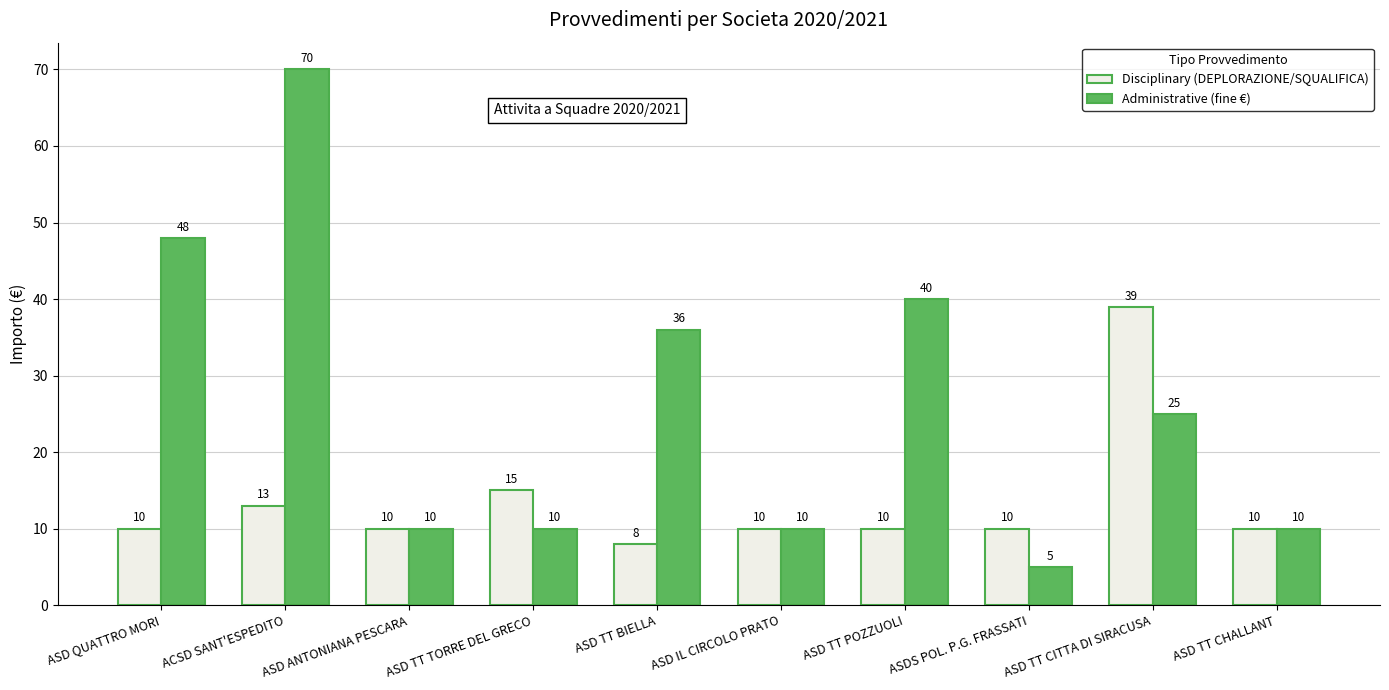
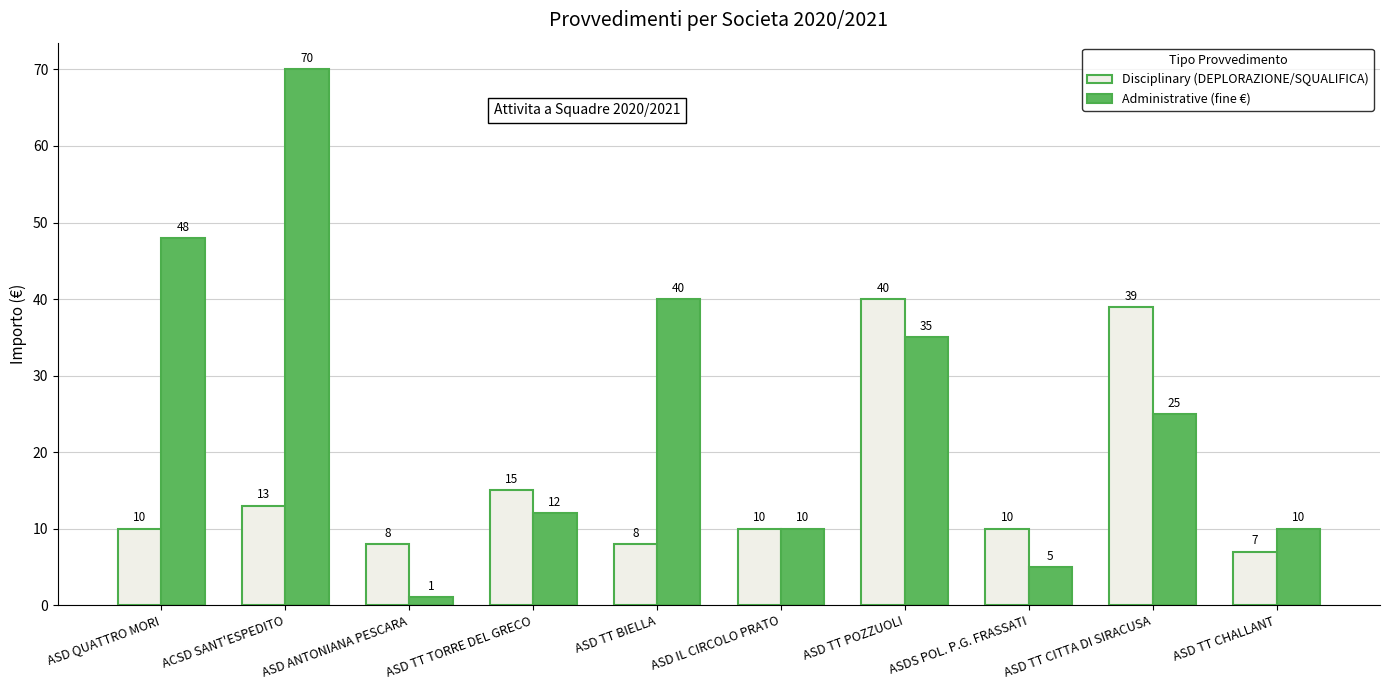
Disciplinary (DEPLORAZIONE/SQUALIFICA), ASD ANTONIANA PESCARA: 10 -> 8
Administrative (fine €), ASD ANTONIANA PESCARA: 10 -> 1
Administrative (fine €), ASD TT TORRE DEL GRECO: 10 -> 12
Administrative (fine €), ASD TT BIELLA: 36 -> 40
Disciplinary (DEPLORAZIONE/SQUALIFICA), ASD TT POZZUOLI: 10 -> 40
Administrative (fine €), ASD TT POZZUOLI: 40 -> 35
Disciplinary (DEPLORAZIONE/SQUALIFICA), ASD TT CHALLANT: 10 -> 7
